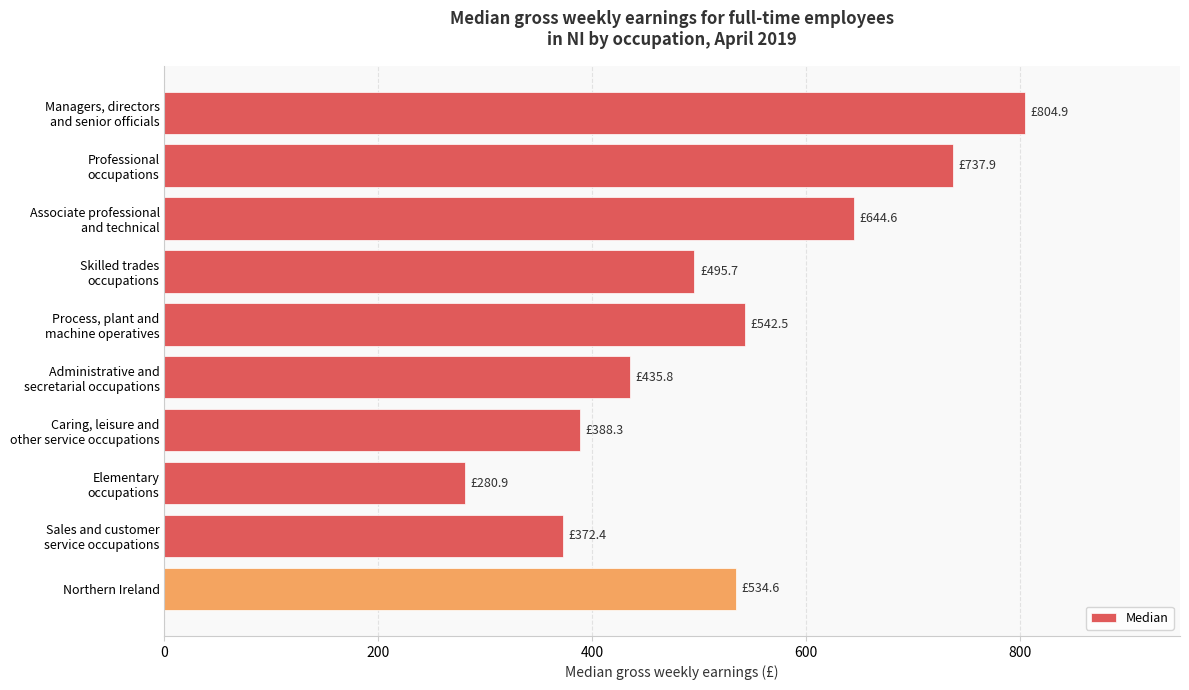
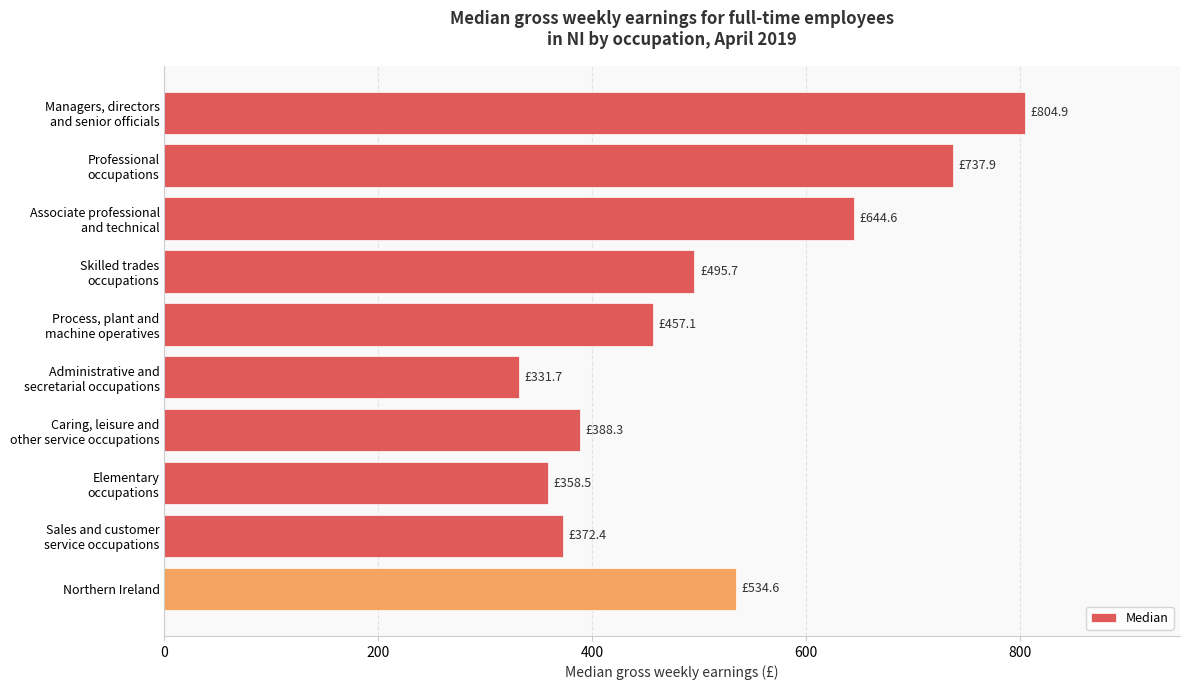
Process, plant and machine operatives: £542.5 -> £457.1
Administrative and secretarial occupations: £435.8 -> £331.7
Elementary occupations: £280.9 -> £358.5
